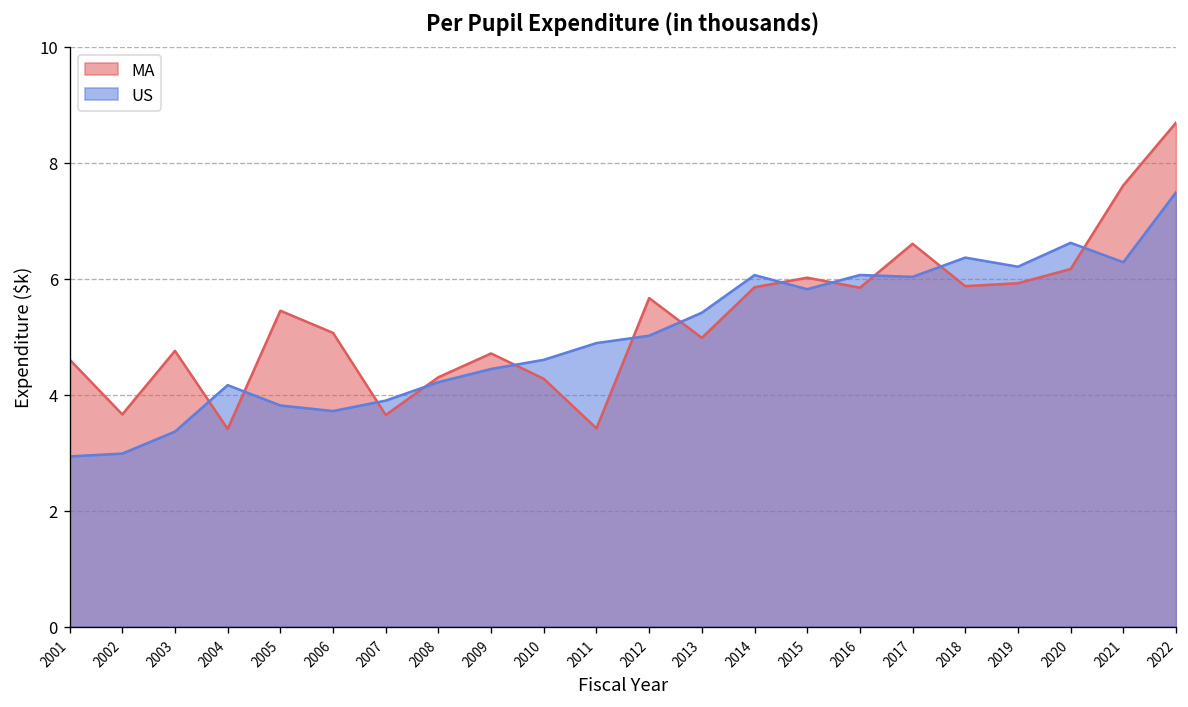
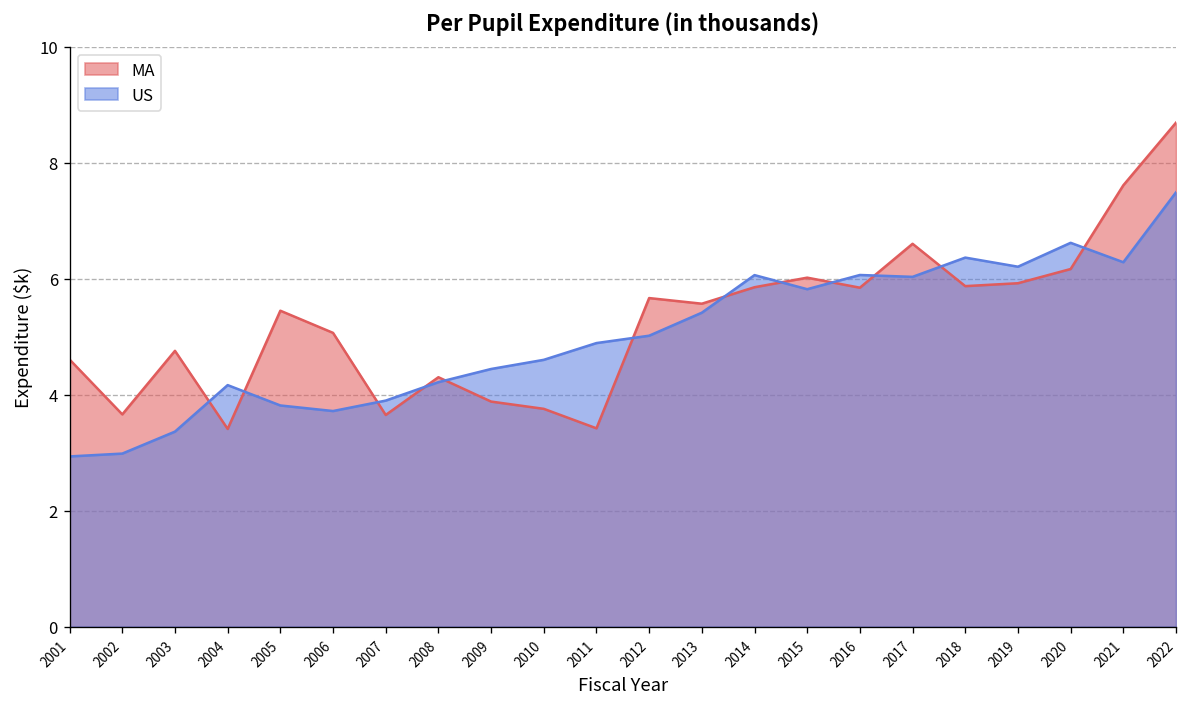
MA, 2009: 4.7 -> 3.9
MA, 2010: 4.3 -> 3.8
MA, 2013: 5.0 -> 5.6
